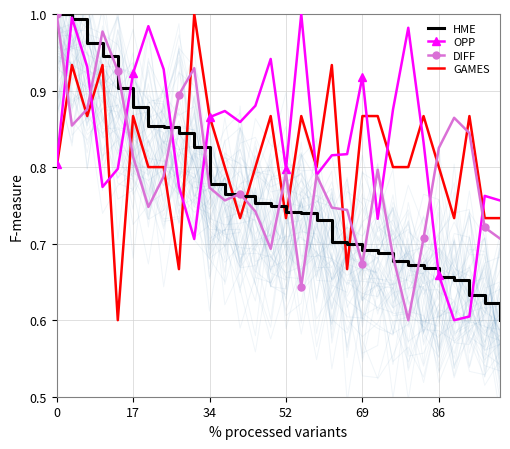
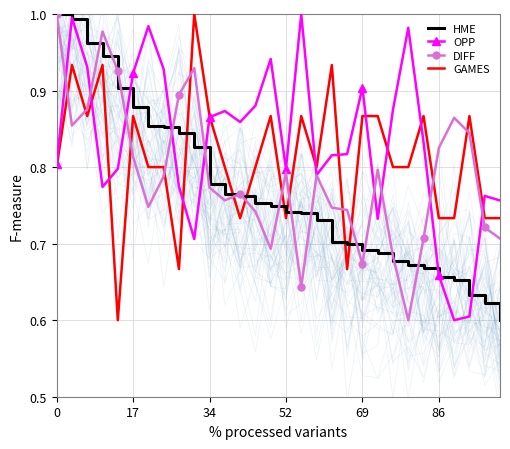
OPP, 69: 0.92 -> 0.90
GAMES, 86: 0.80 -> 0.73
